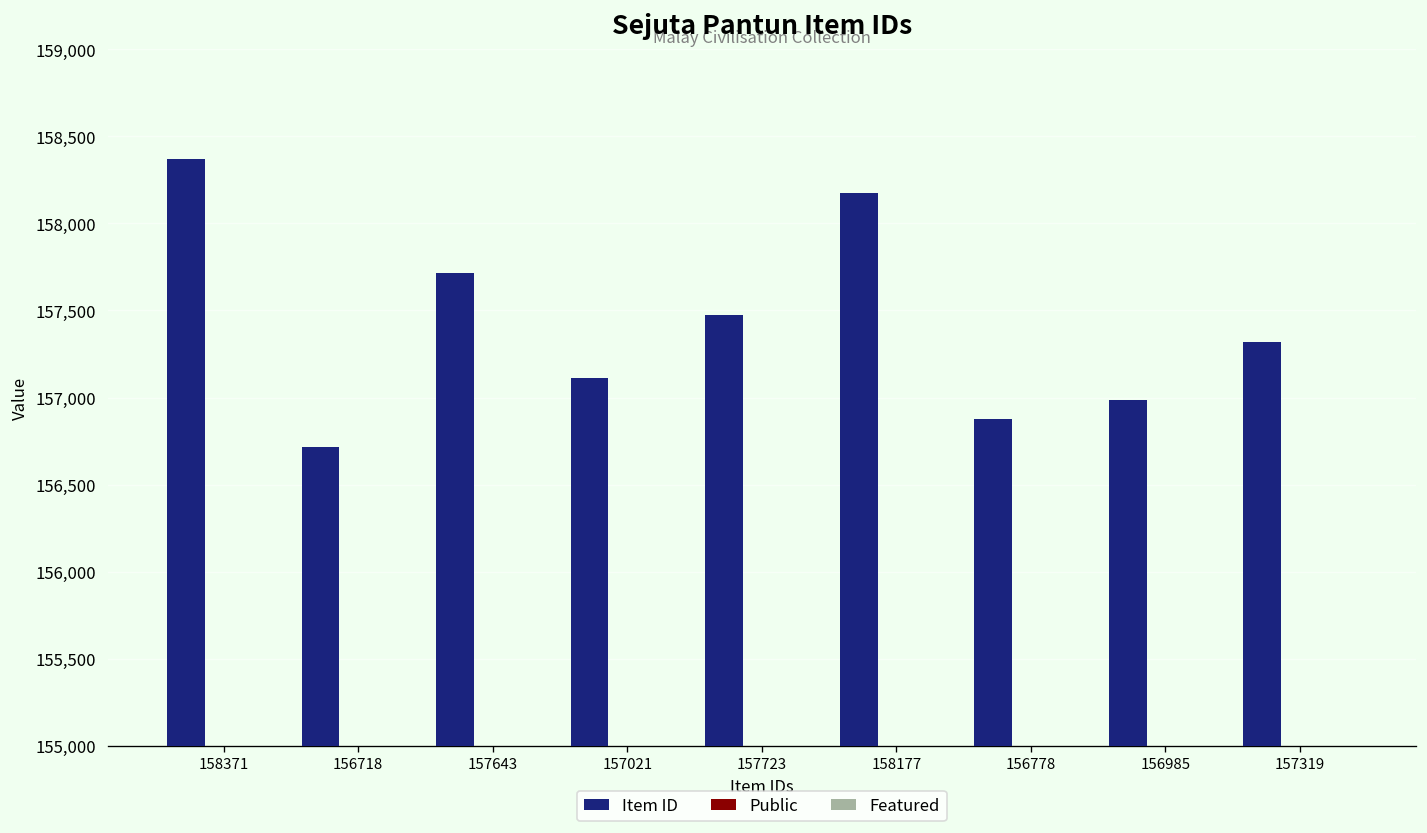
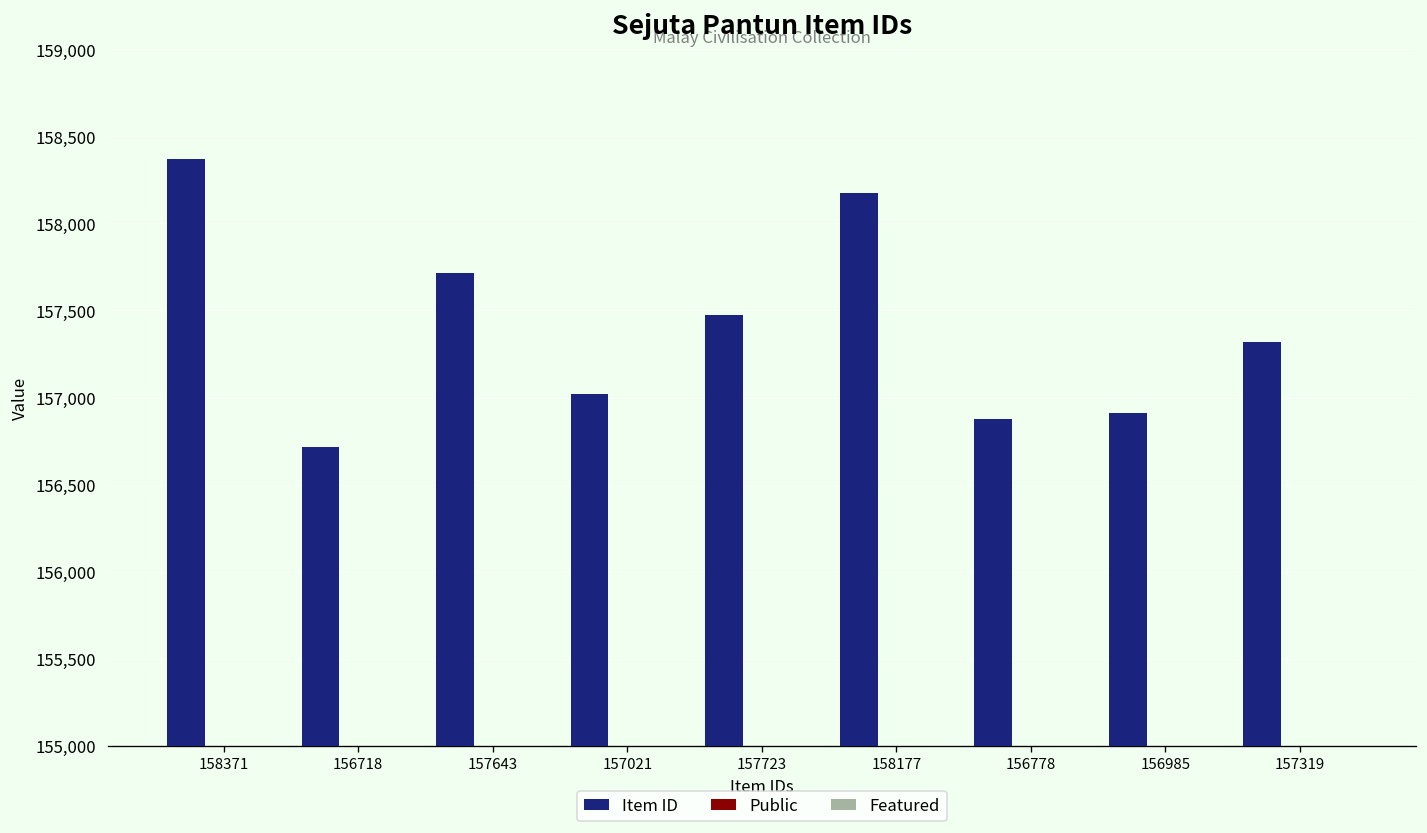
Item ID, 157021: 157,110 -> 157,020
Item ID, 156985: 156,990 -> 156,910
